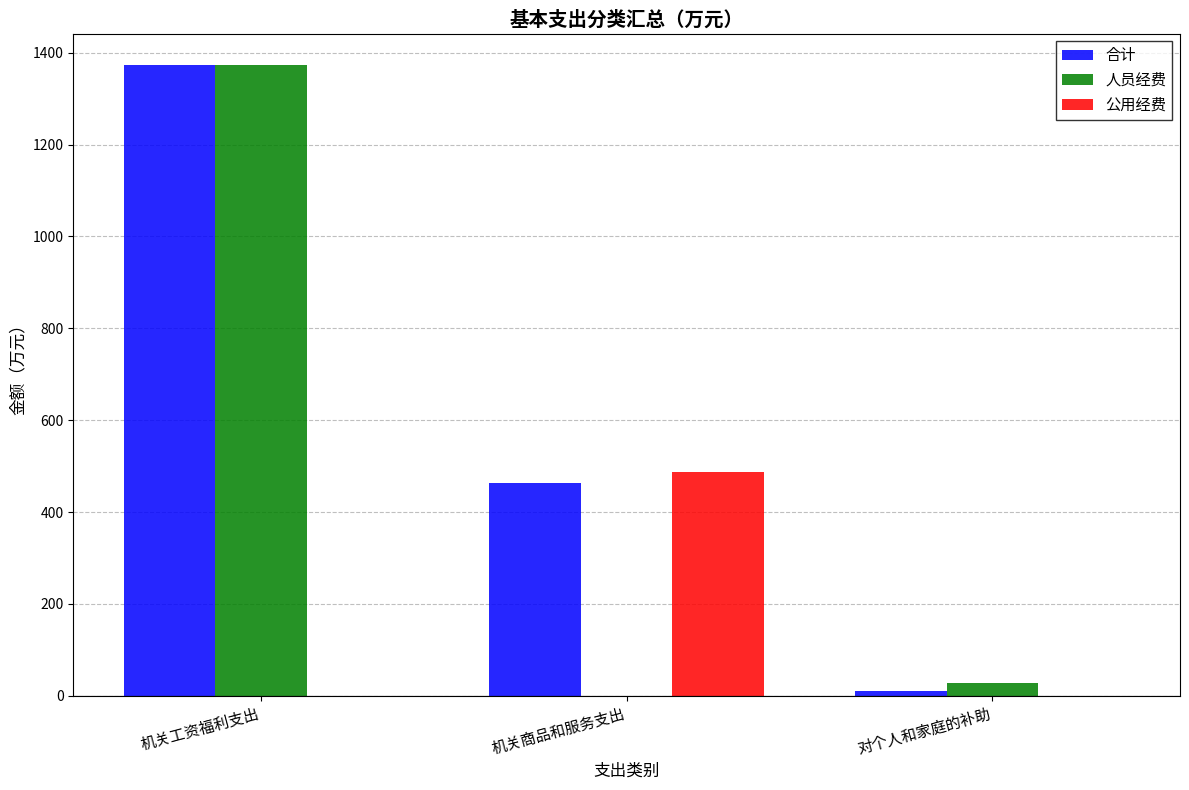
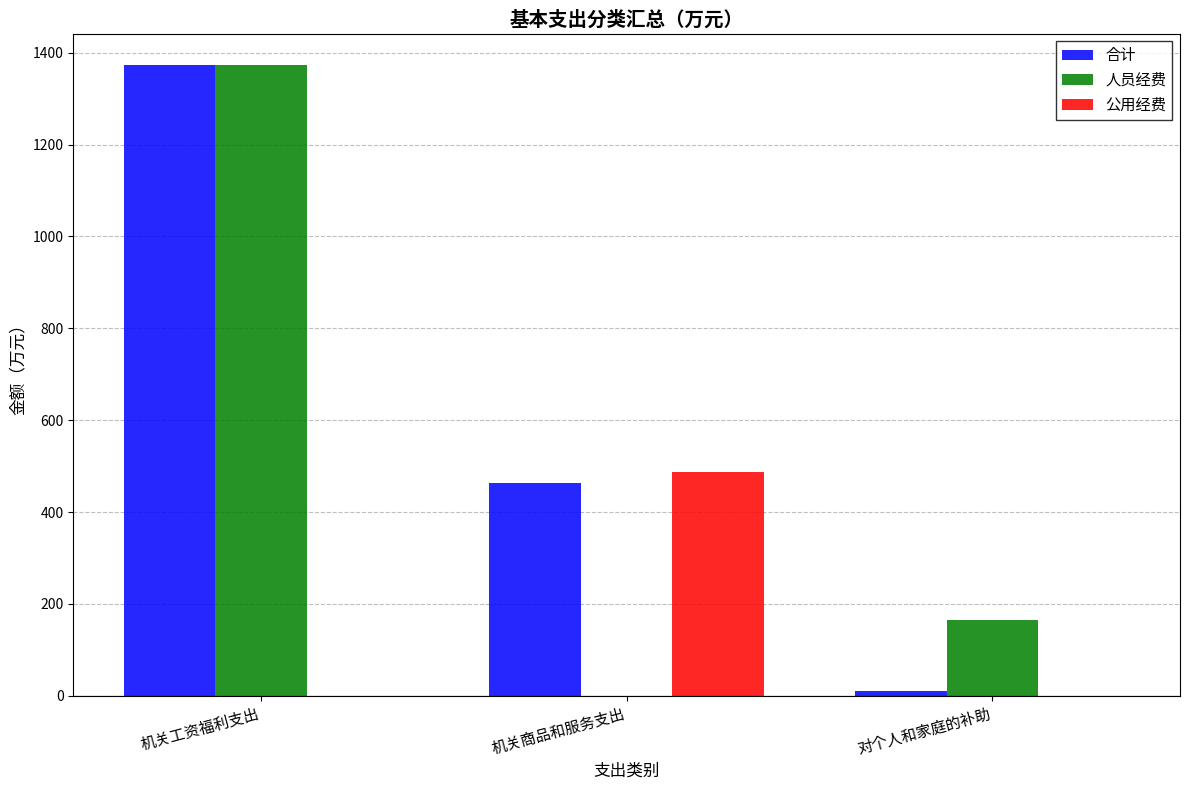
人员经费, 对个人和家庭的补助: 30 -> 170
